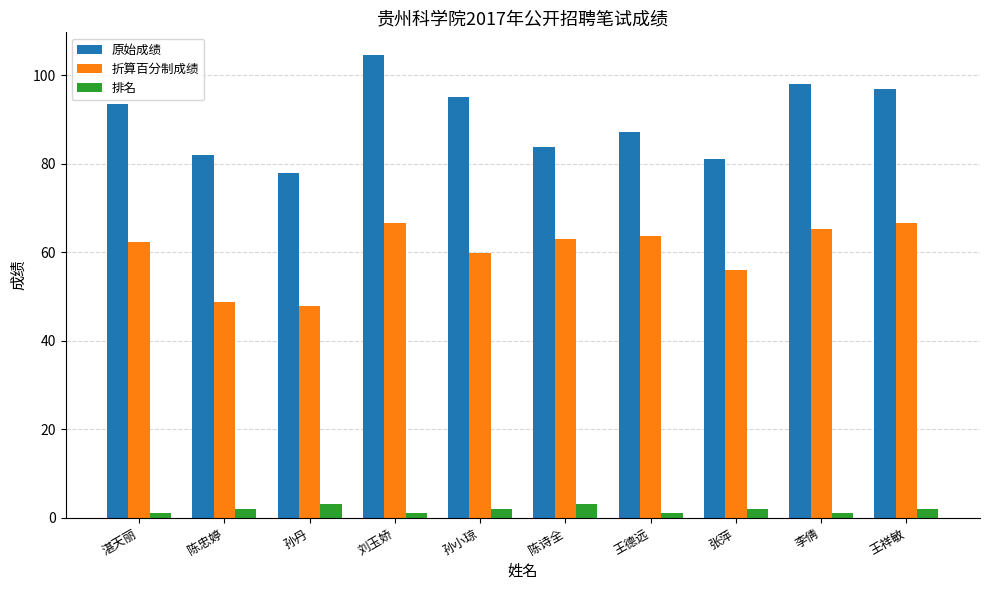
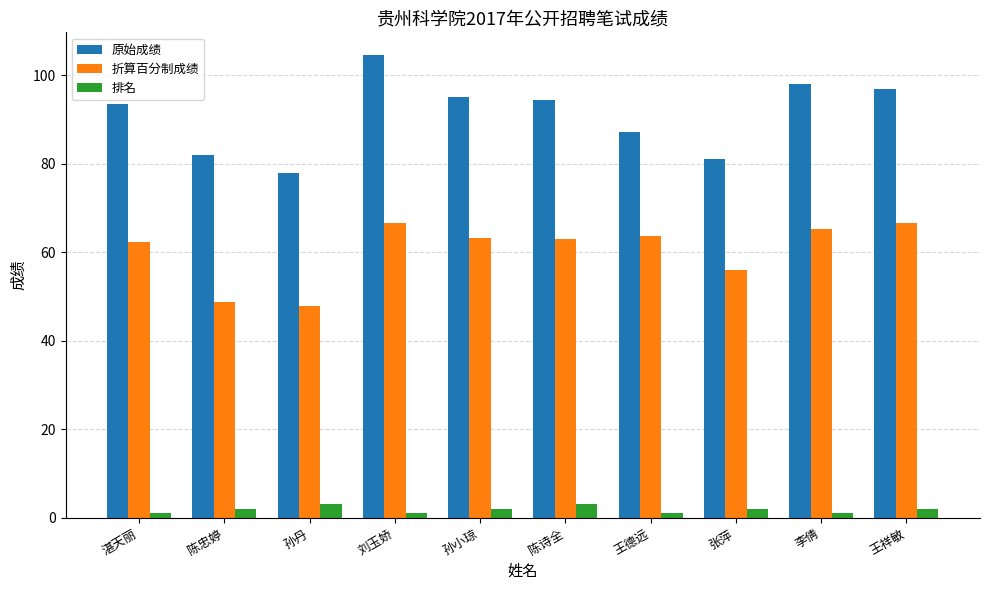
折算百分制成绩, 孙小琼: 60 -> 63
原始成绩, 陈诗全: 84 -> 95
